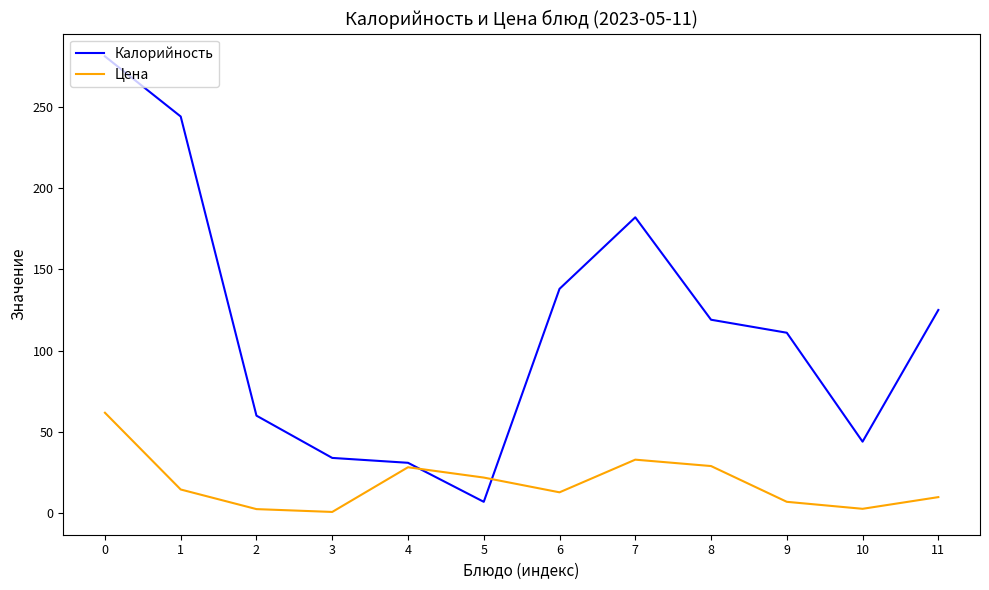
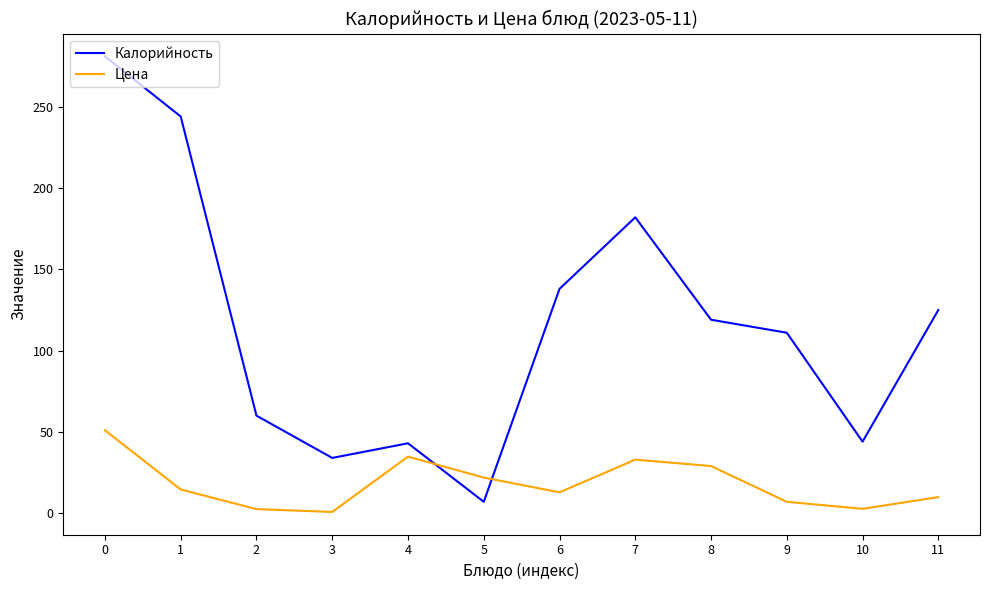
Цена, 0: 62 -> 51
Калорийность, 4: 31 -> 43
Цена, 4: 28 -> 35
